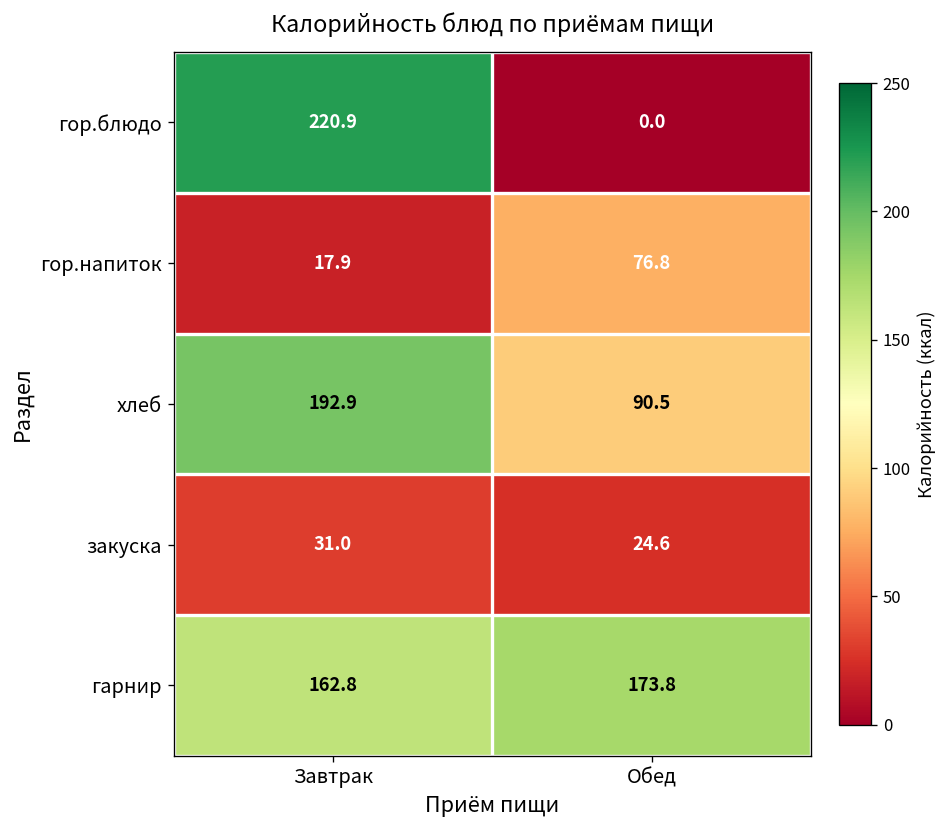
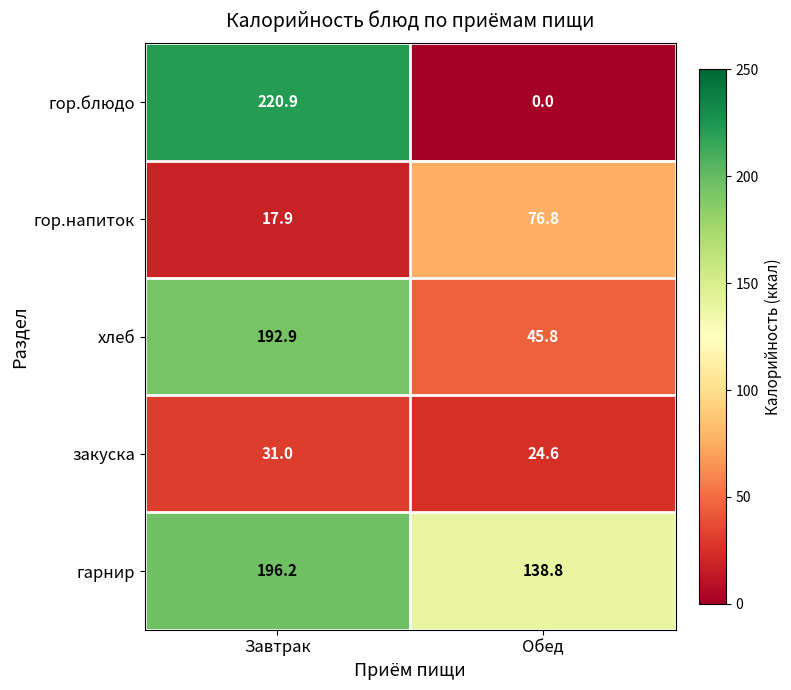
хлеб, Обед: 90.5 -> 45.8
гарнир, Завтрак: 162.8 -> 196.2
гарнир, Обед: 173.8 -> 138.8
